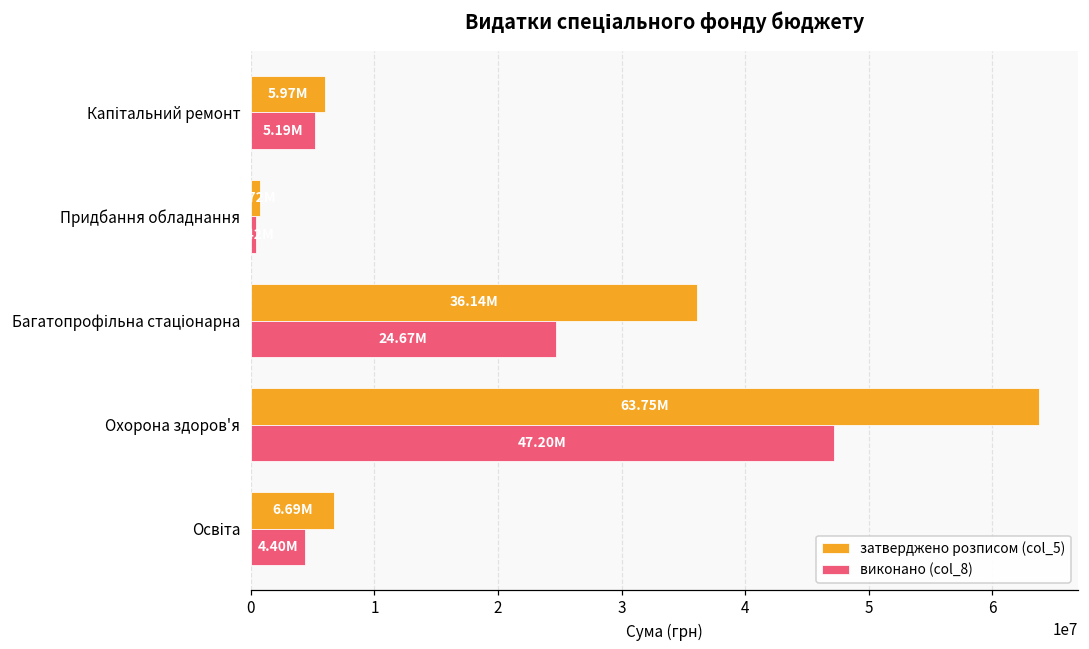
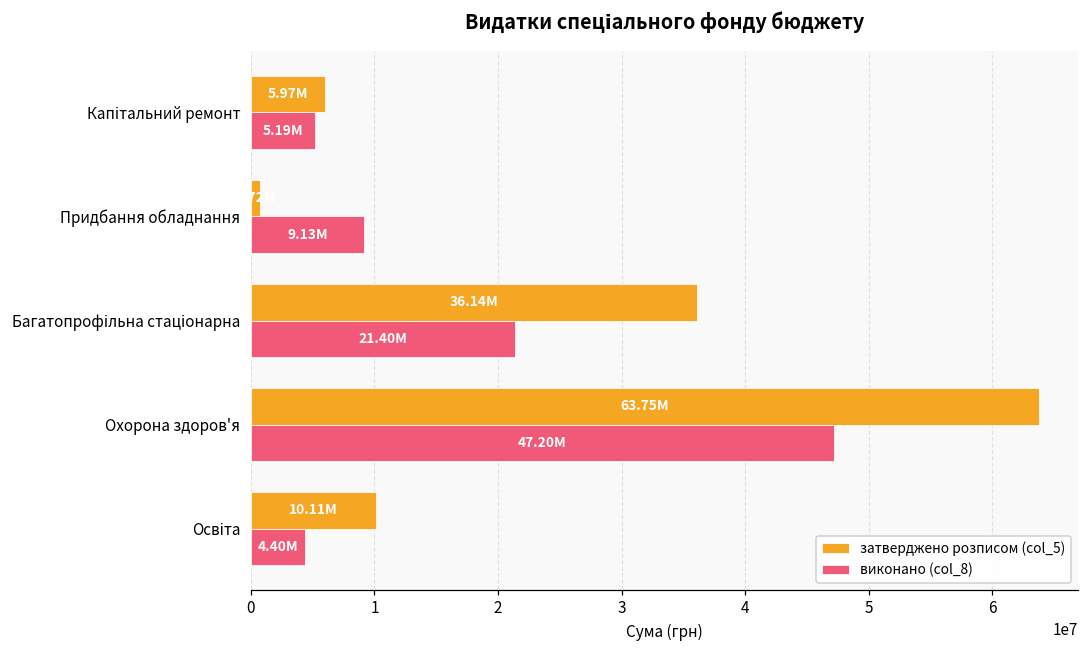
виконано (col_8), Придбання обладнання: 400000 -> 9100000
виконано (col_8), Багатопрофільна стаціонарна: 24.67M -> 21.40M
затверджено розписом (col_5), Освіта: 6.69M -> 10.11M
